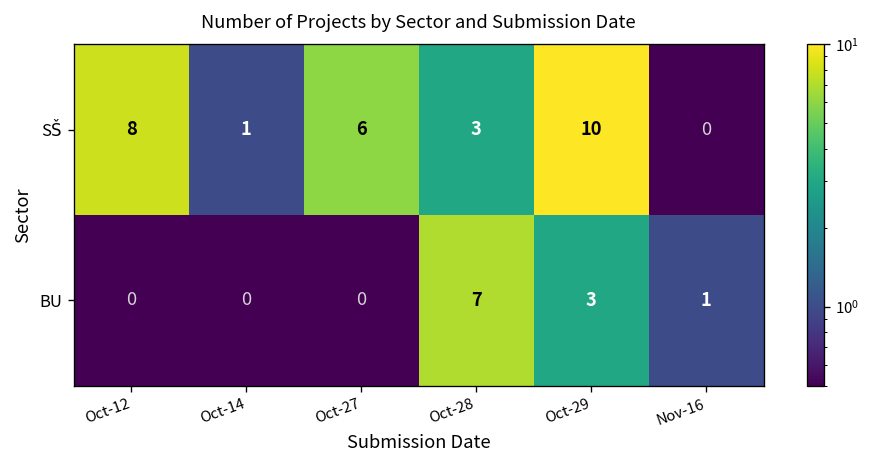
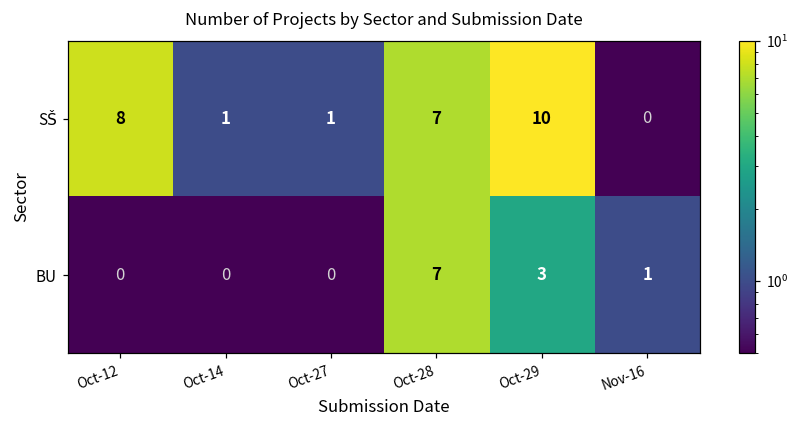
SŠ, Oct-27: 6 -> 1
SŠ, Oct-28: 3 -> 7
